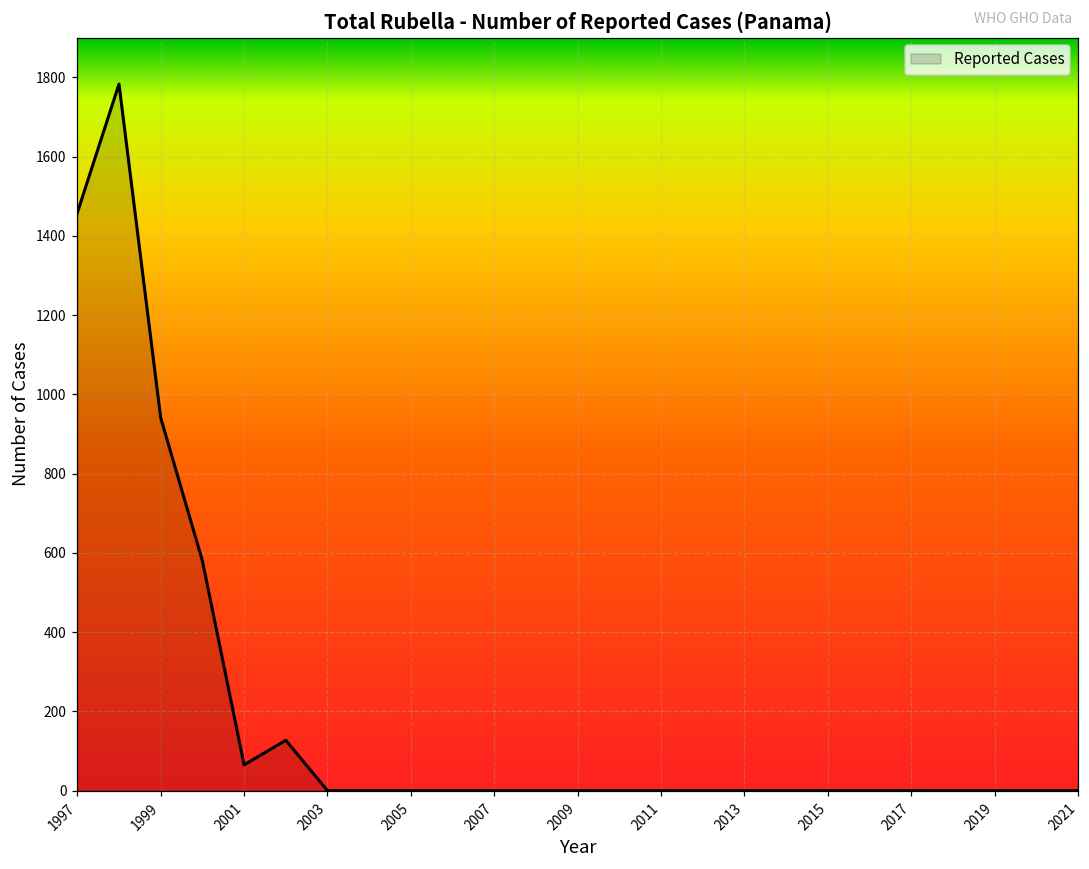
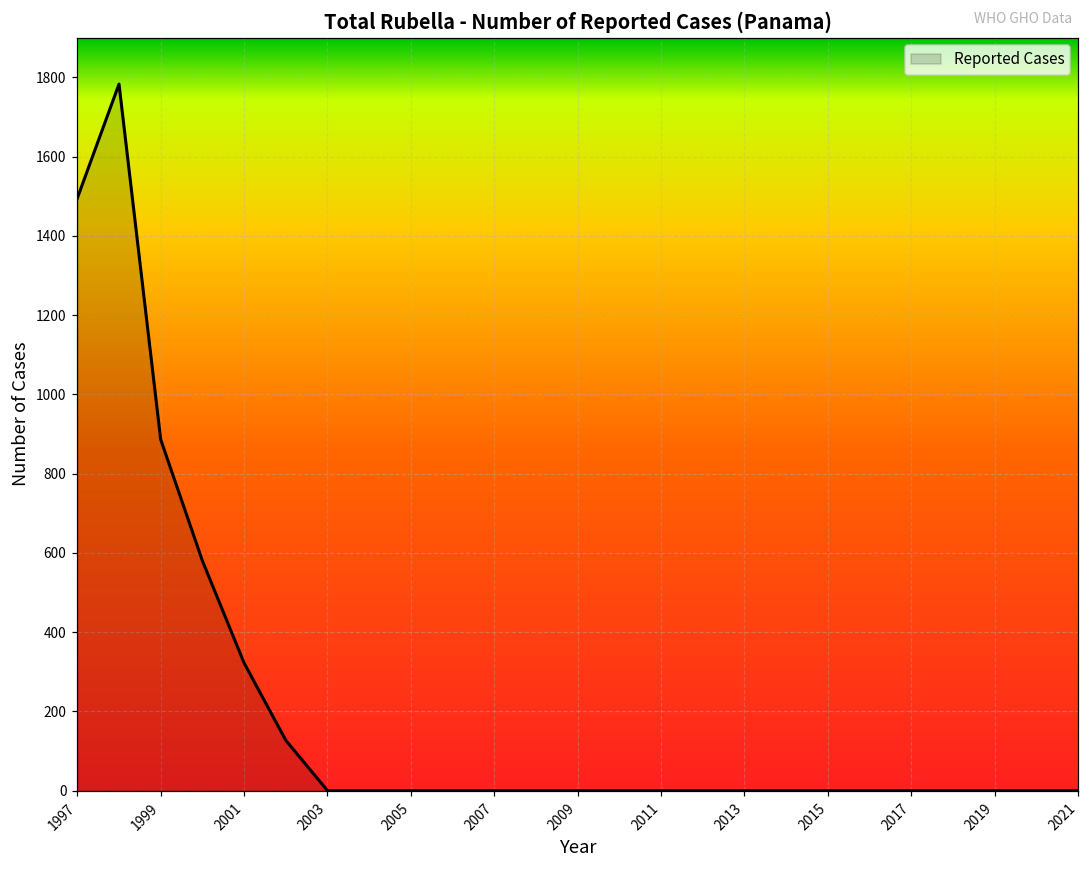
1997: 1460 -> 1500
1999: 940 -> 890
2001: 70 -> 320
